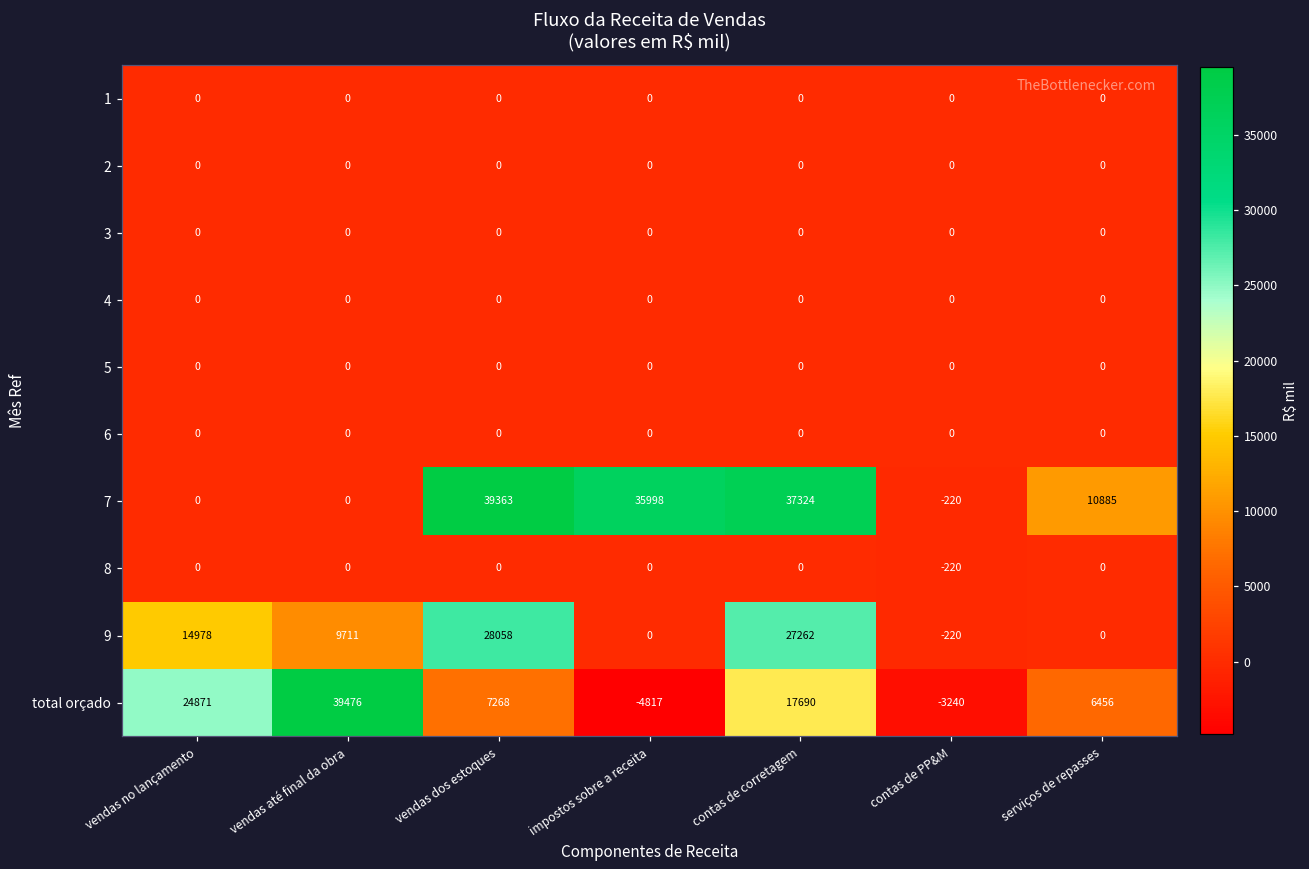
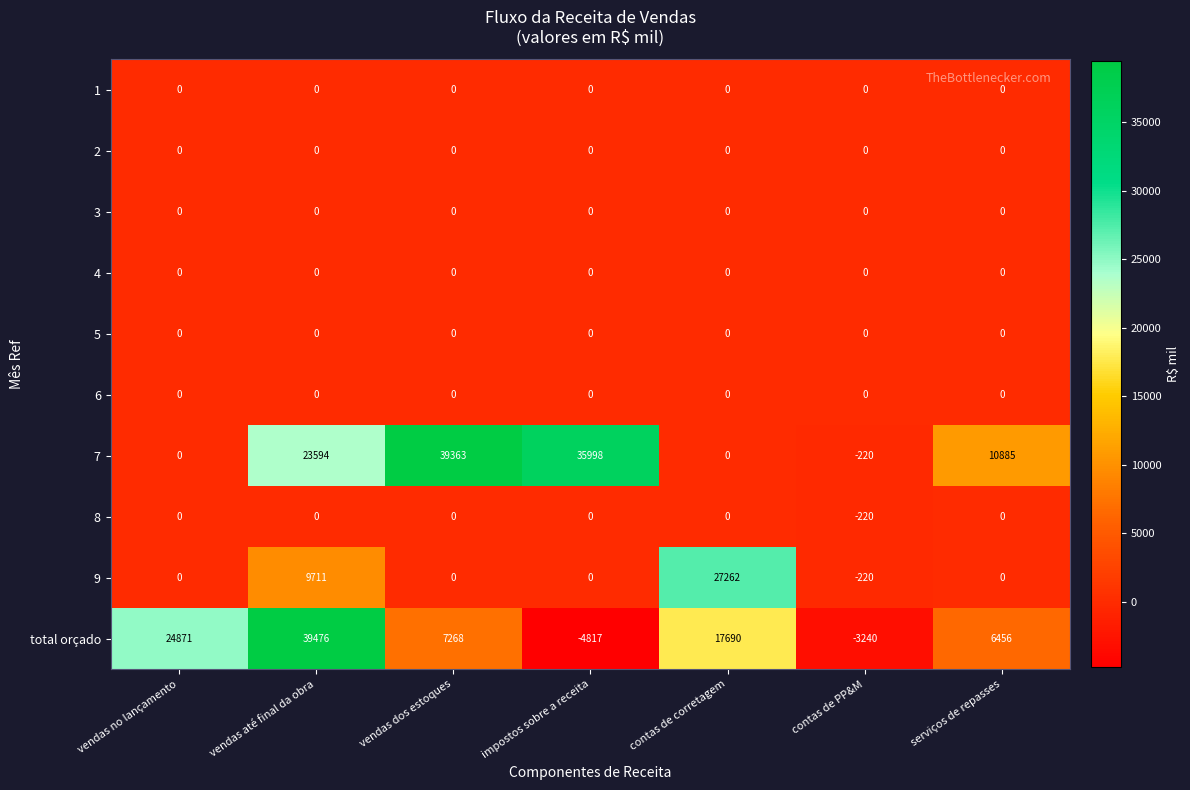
7, vendas até final da obra: 0 -> 23594
7, contas de corretagem: 37324 -> 0
9, vendas no lançamento: 14978 -> 0
9, vendas dos estoques: 28058 -> 0
